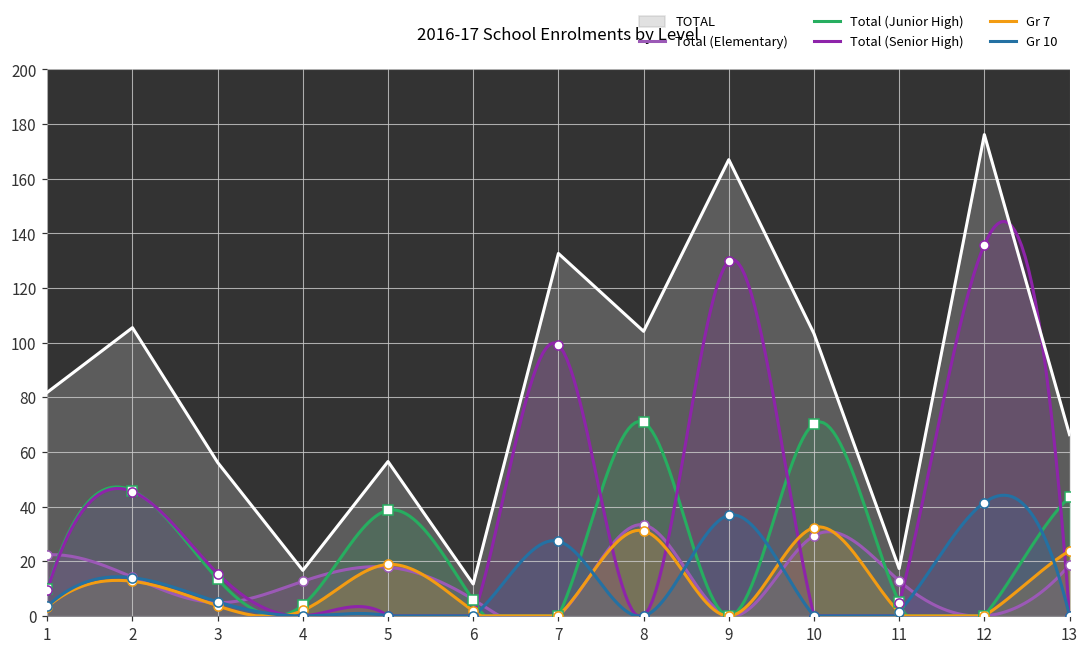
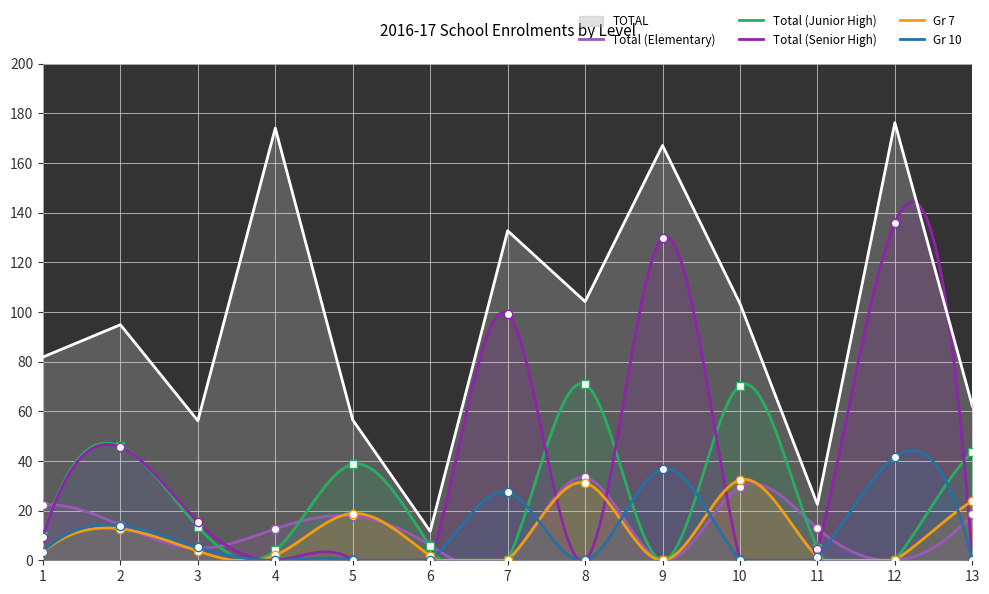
TOTAL, 2: 106 -> 95
TOTAL, 4: 17 -> 174
TOTAL, 11: 17 -> 23
TOTAL, 13: 66 -> 62
